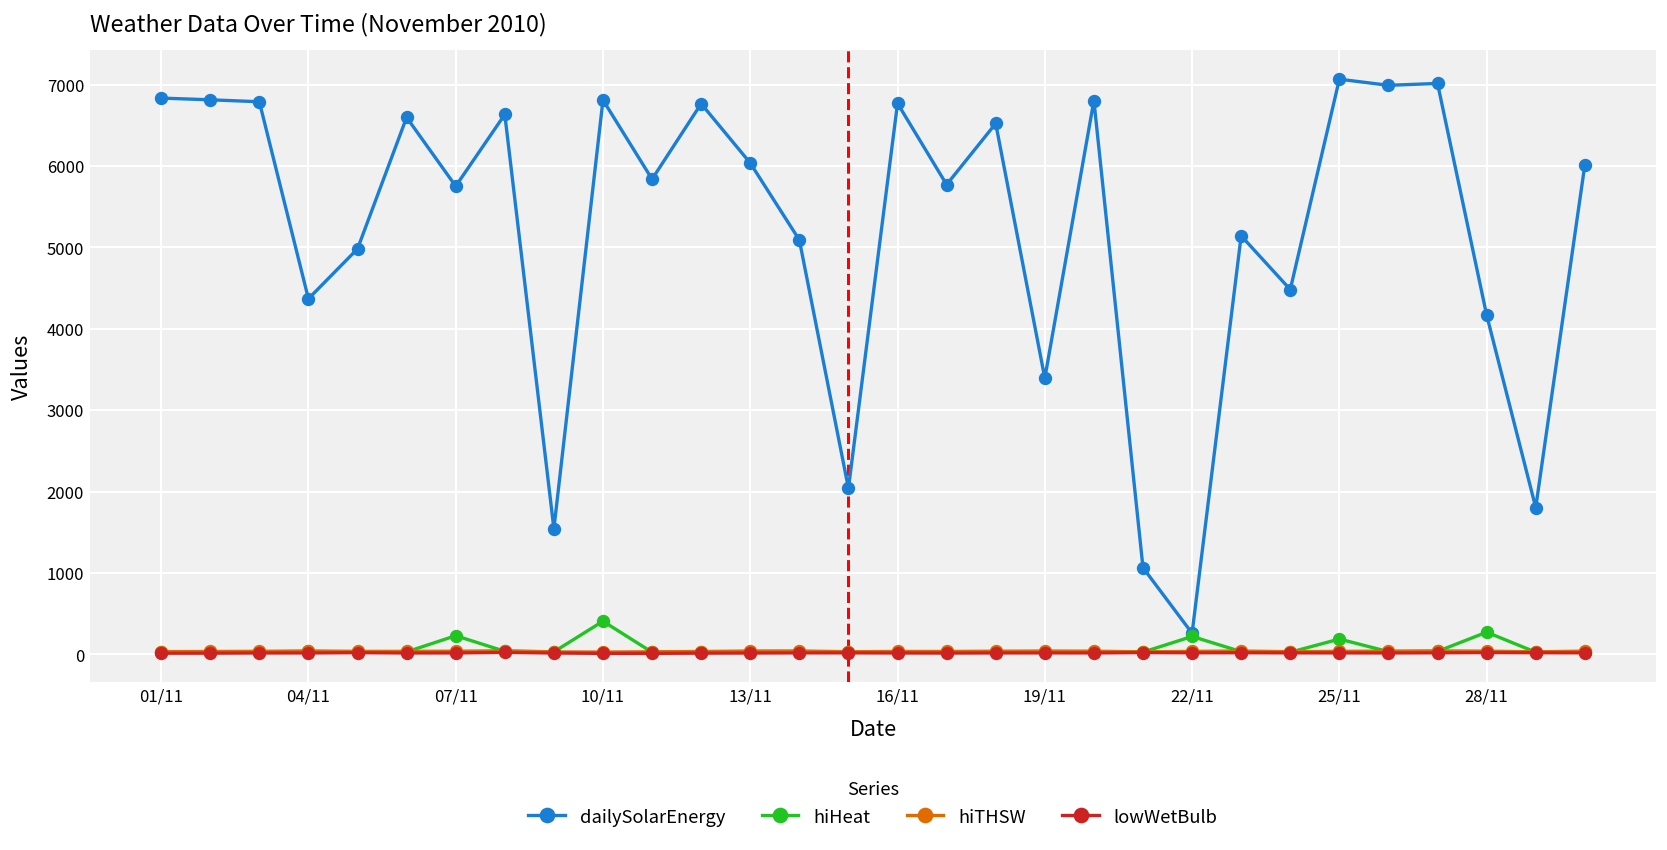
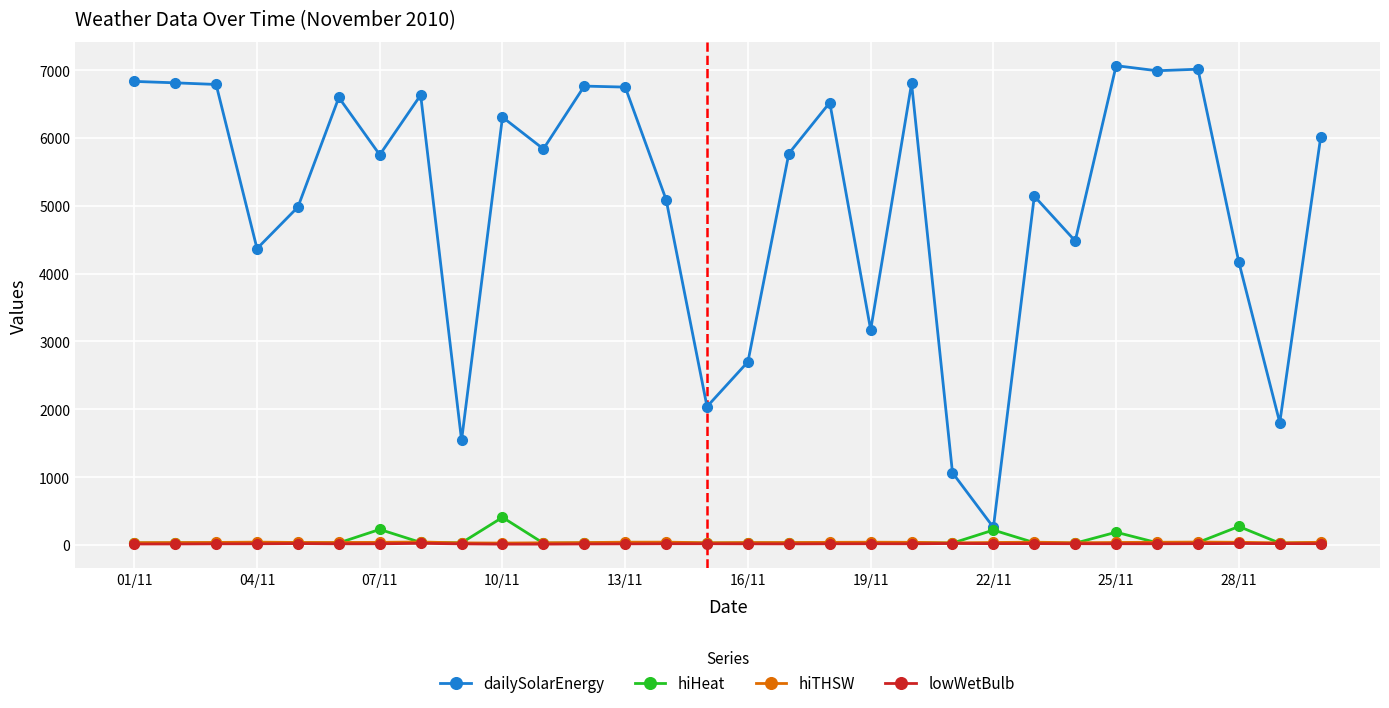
dailySolarEnergy, 10/11: 6800 -> 6300
dailySolarEnergy, 13/11: 6000 -> 6800
dailySolarEnergy, 16/11: 6800 -> 2700
dailySolarEnergy, 19/11: 3400 -> 3200
